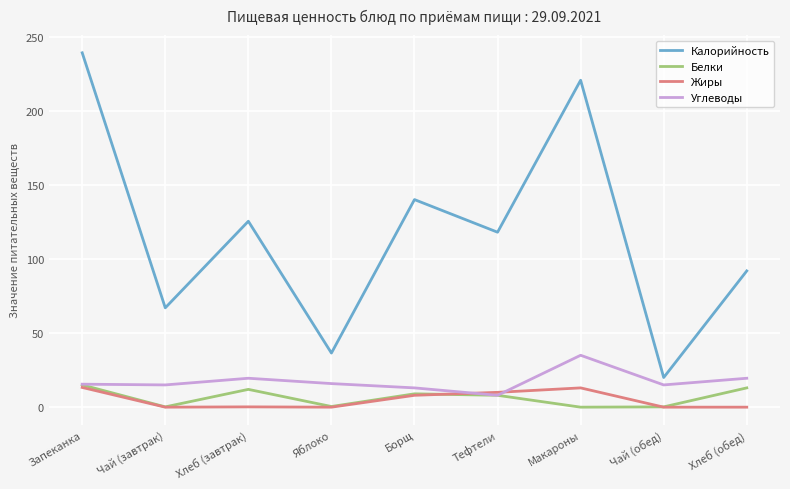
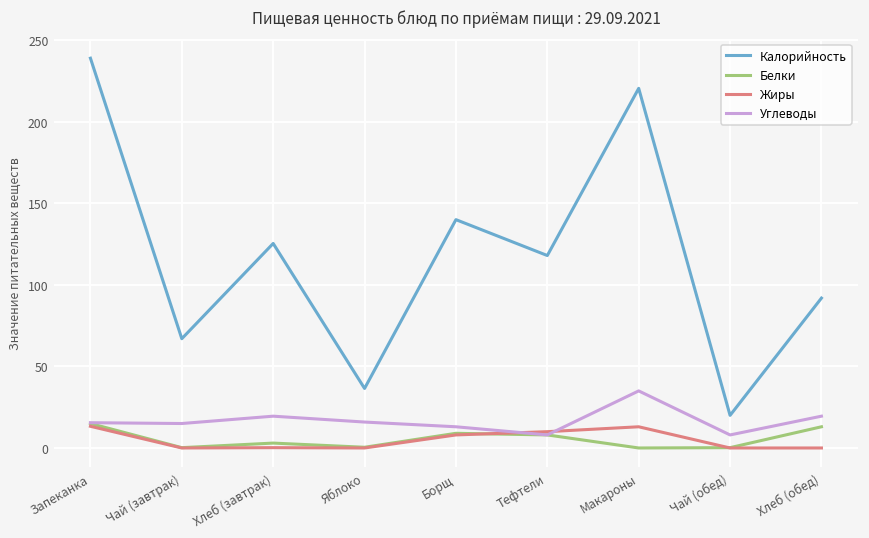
Белки, Хлеб (завтрак): 12 -> 3
Углеводы, Чай (обед): 15 -> 8
